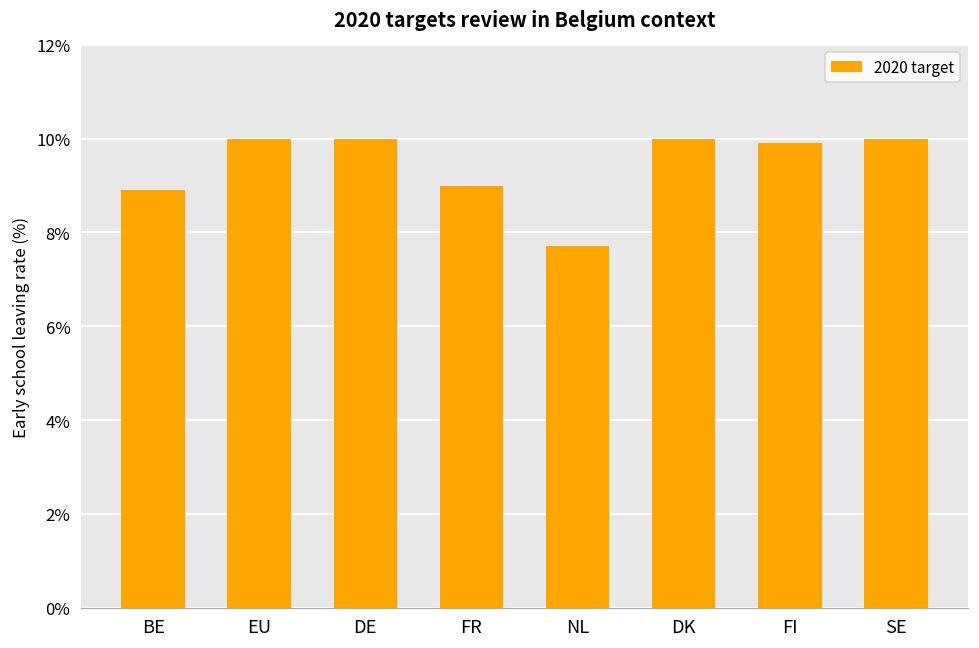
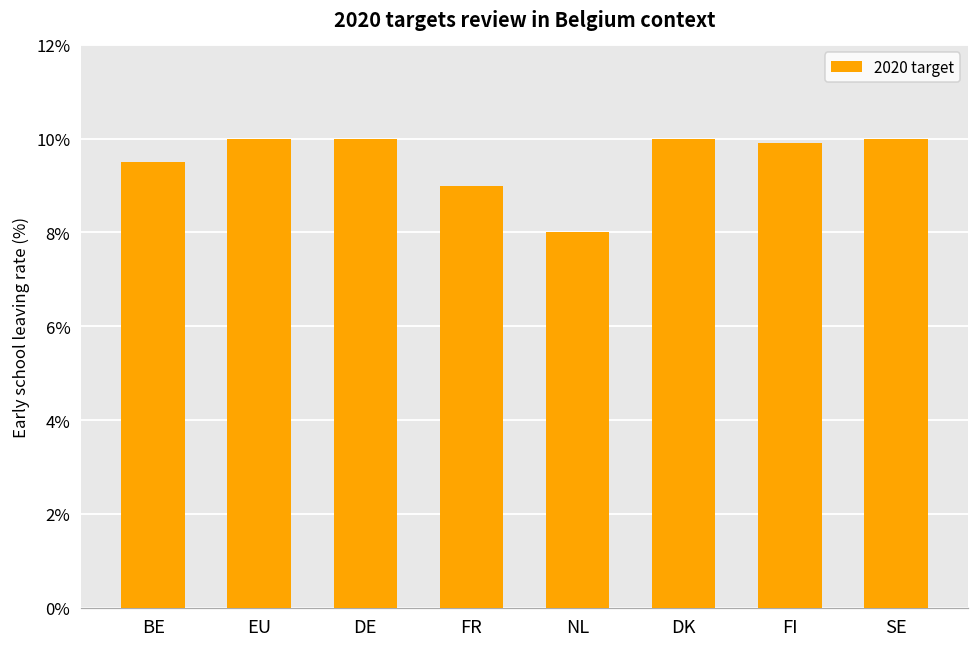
BE: 8.9% -> 9.5%
NL: 7.7% -> 8.0%
